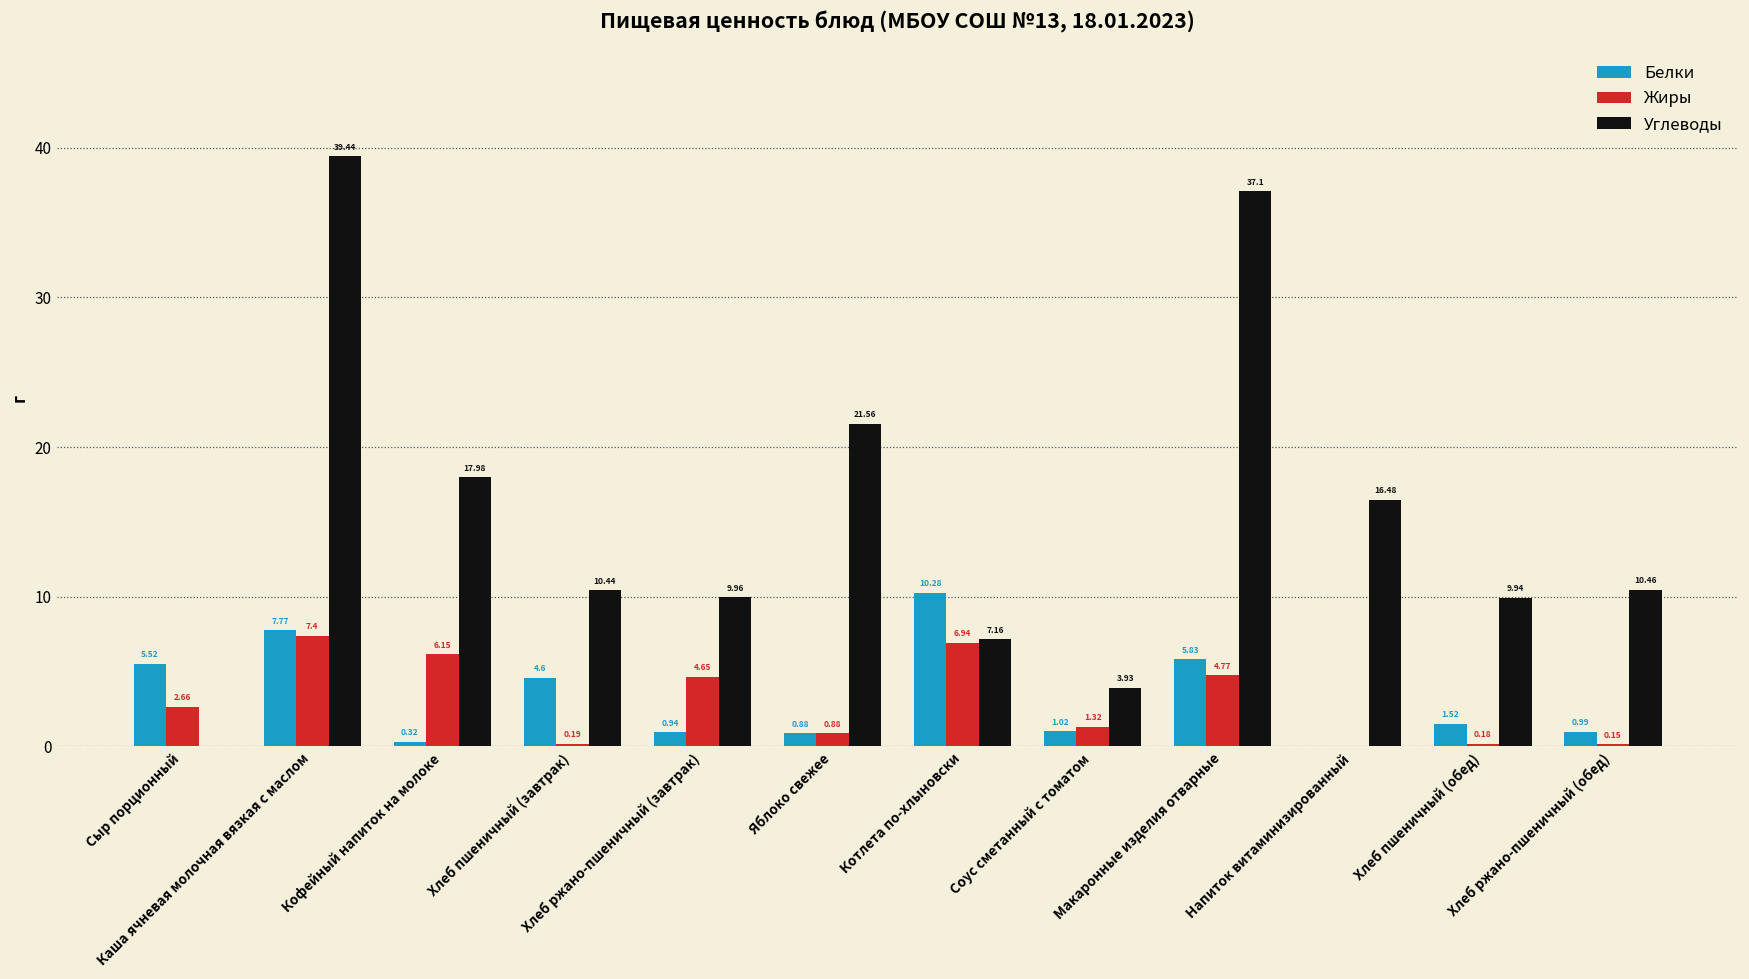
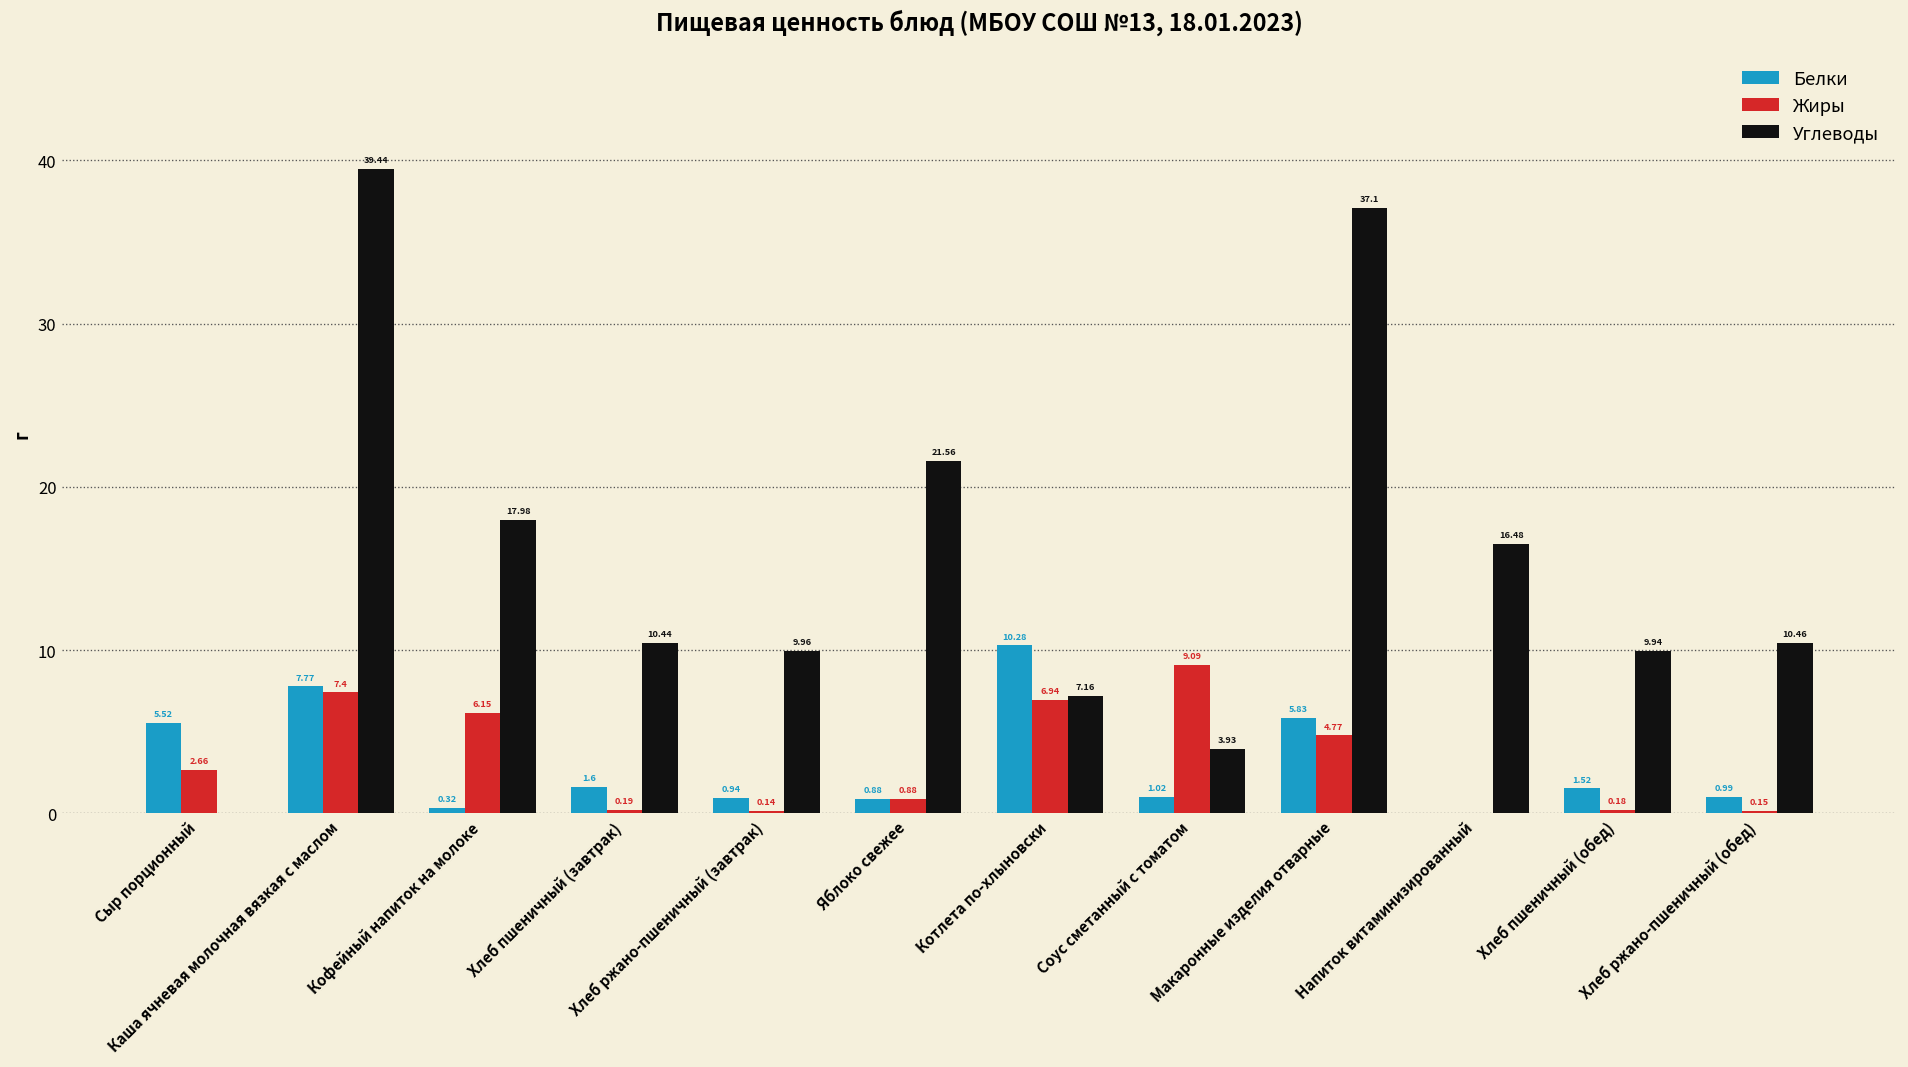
Белки, Хлеб пшеничный (завтрак): 4.6 -> 1.6
Жиры, Хлеб ржано-пшеничный (завтрак): 4.65 -> 0.14
Жиры, Соус сметанный с томатом: 1.32 -> 9.09
